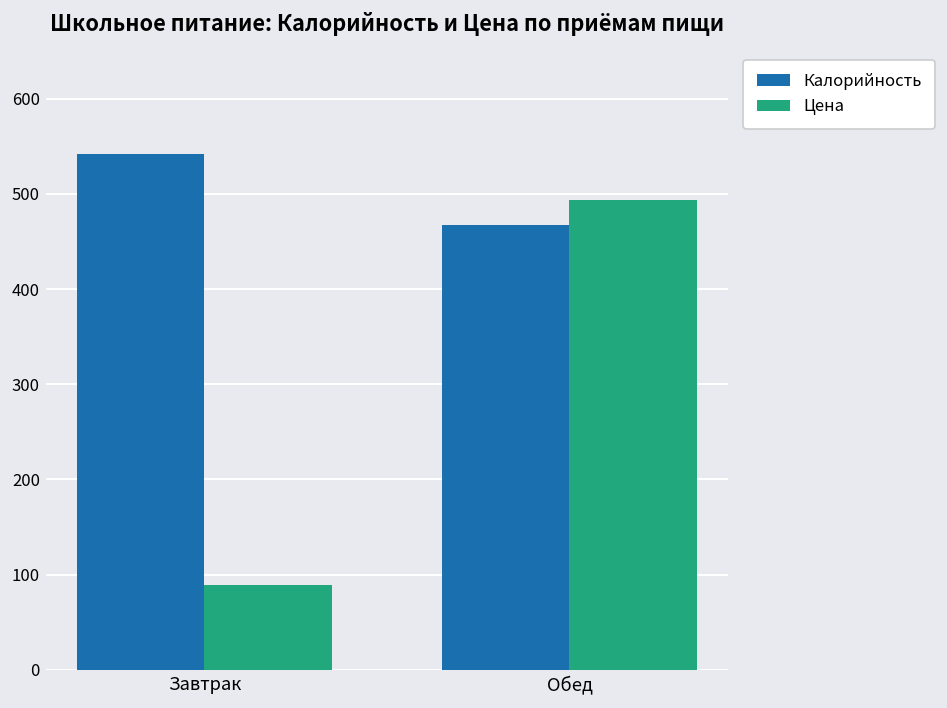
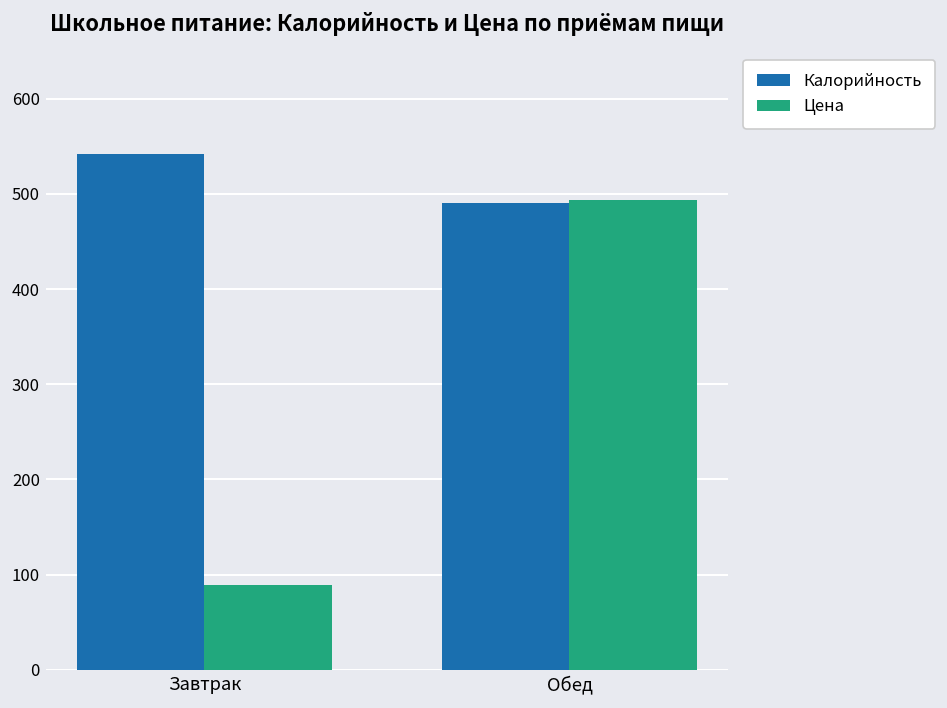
Калорийность, Обед: 470 -> 490
